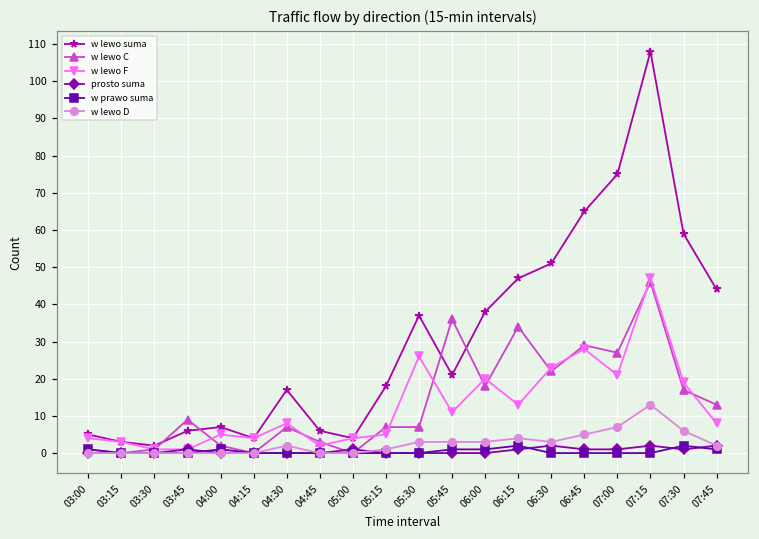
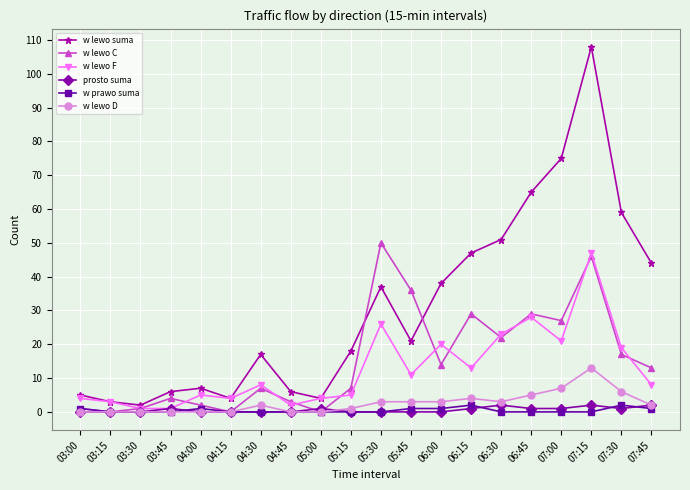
w lewo C, 03:45: 9 -> 4
w lewo C, 05:30: 7 -> 50
w lewo C, 06:00: 18 -> 14
w lewo C, 06:15: 34 -> 29
